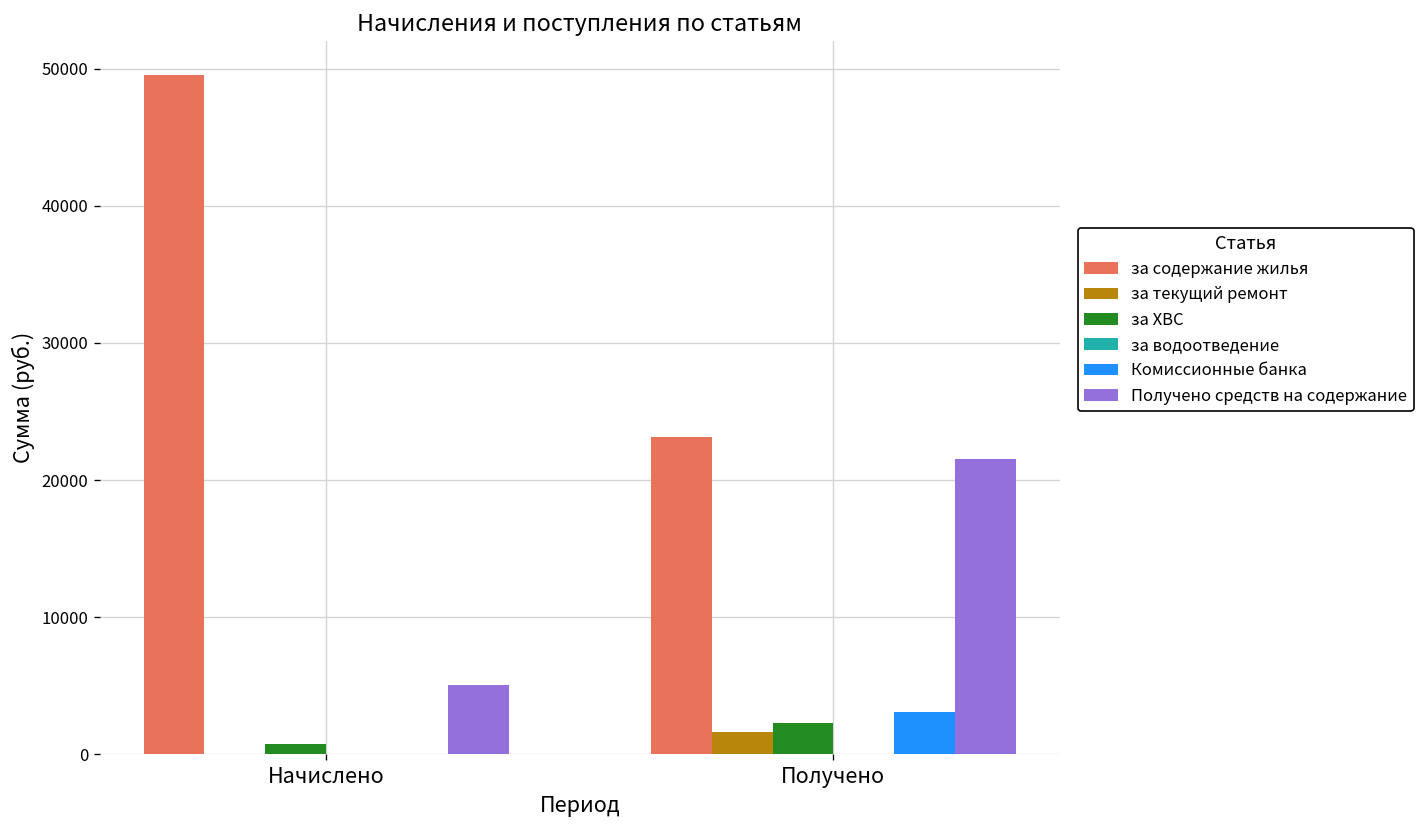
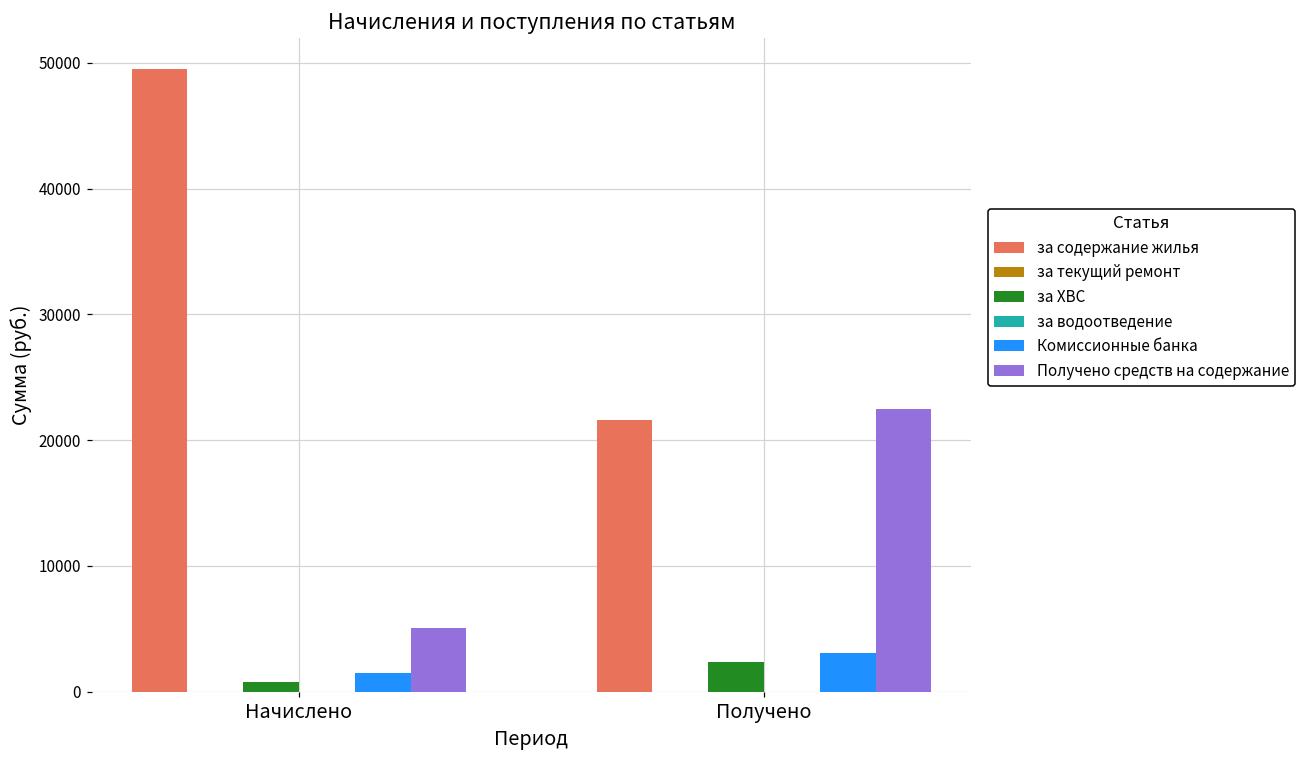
Комиссионные банка, Начислено: 0 -> 1400
за содержание жилья, Получено: 23100 -> 21600
за текущий ремонт, Получено: 1600 -> 0
Получено средств на содержание, Получено: 21500 -> 22400
